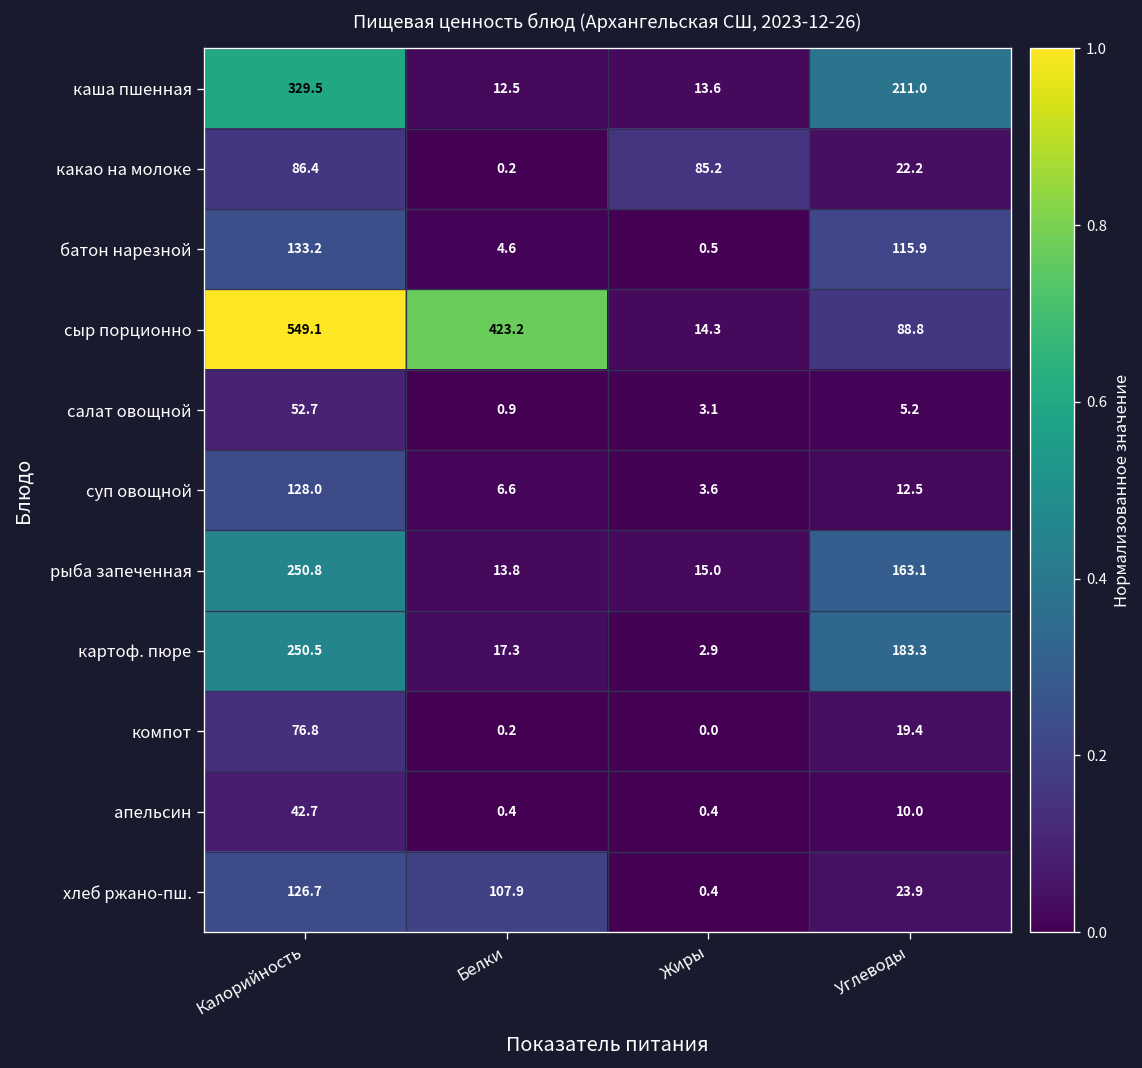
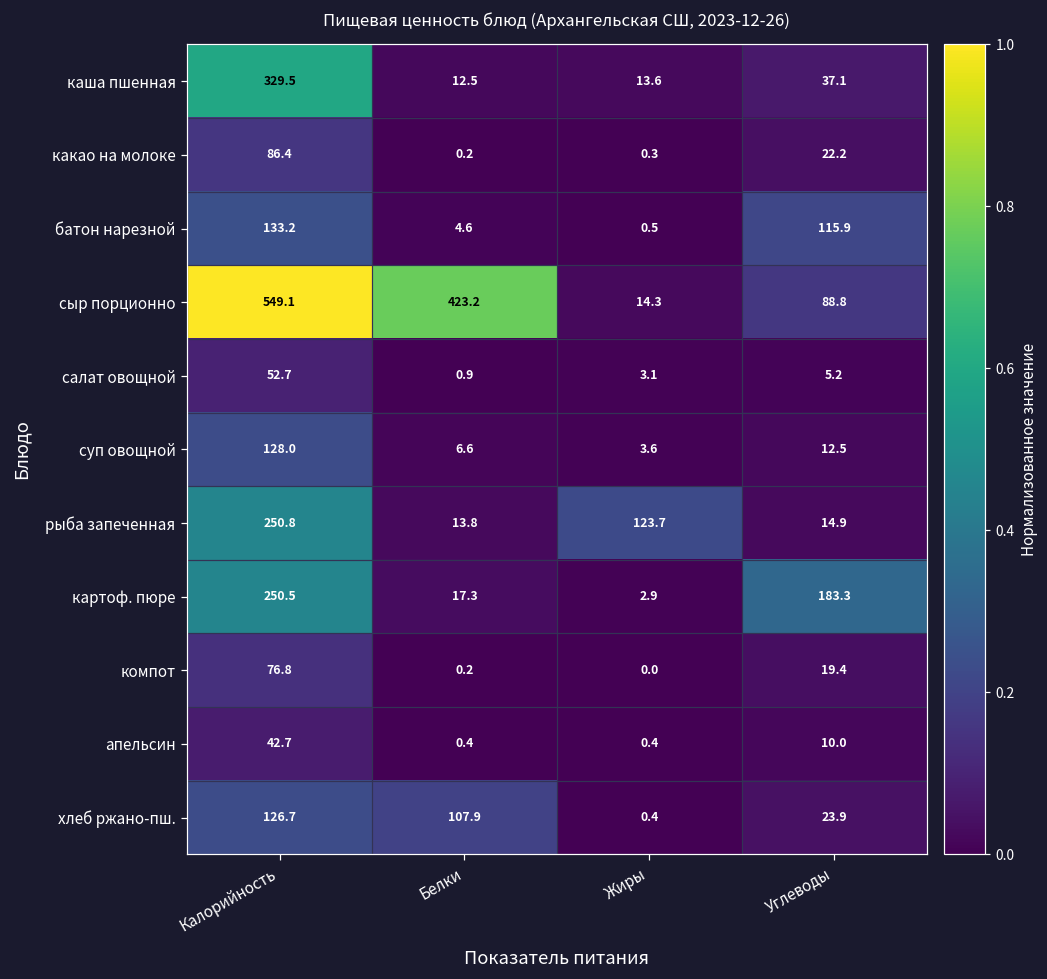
каша пшенная, Углеводы: 211.0 -> 37.1
какао на молоке, Жиры: 85.2 -> 0.3
рыба запеченная, Жиры: 15.0 -> 123.7
рыба запеченная, Углеводы: 163.1 -> 14.9
